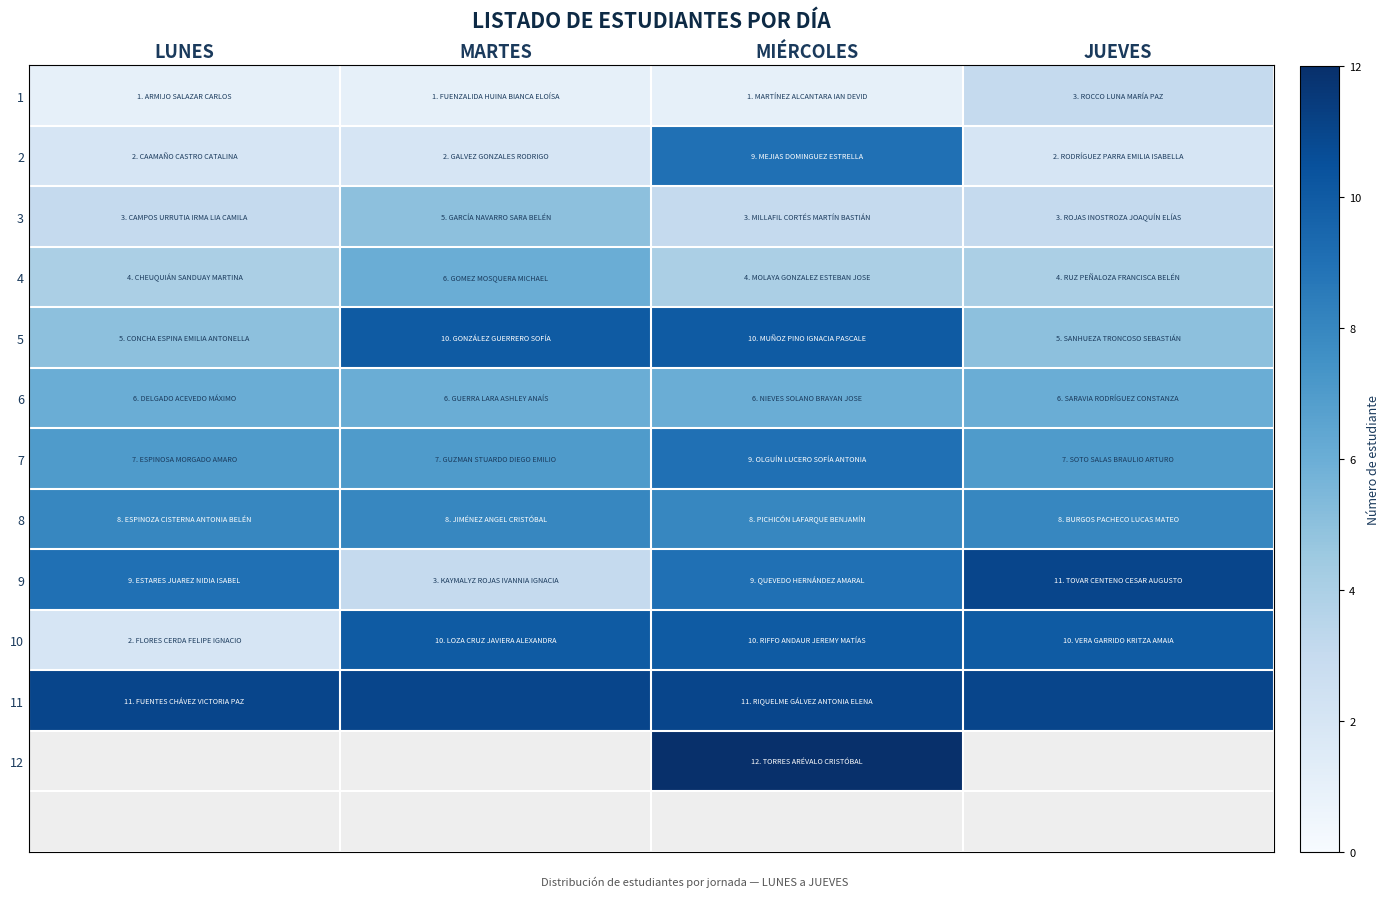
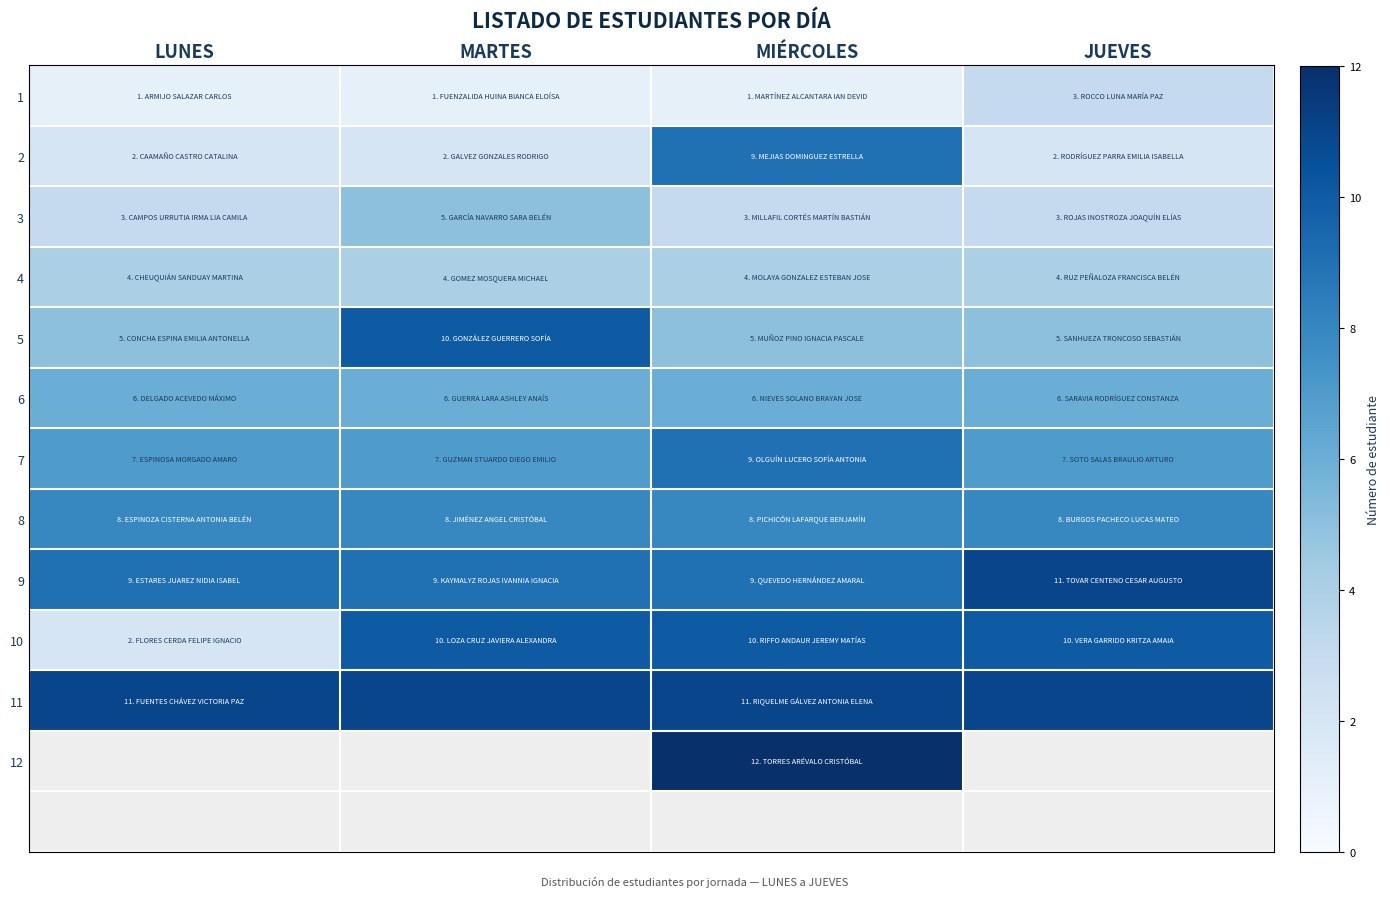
4, MARTES: 6. -> 4.
5, MIÉRCOLES: 10. -> 5.
9, MARTES: 3. -> 9.
